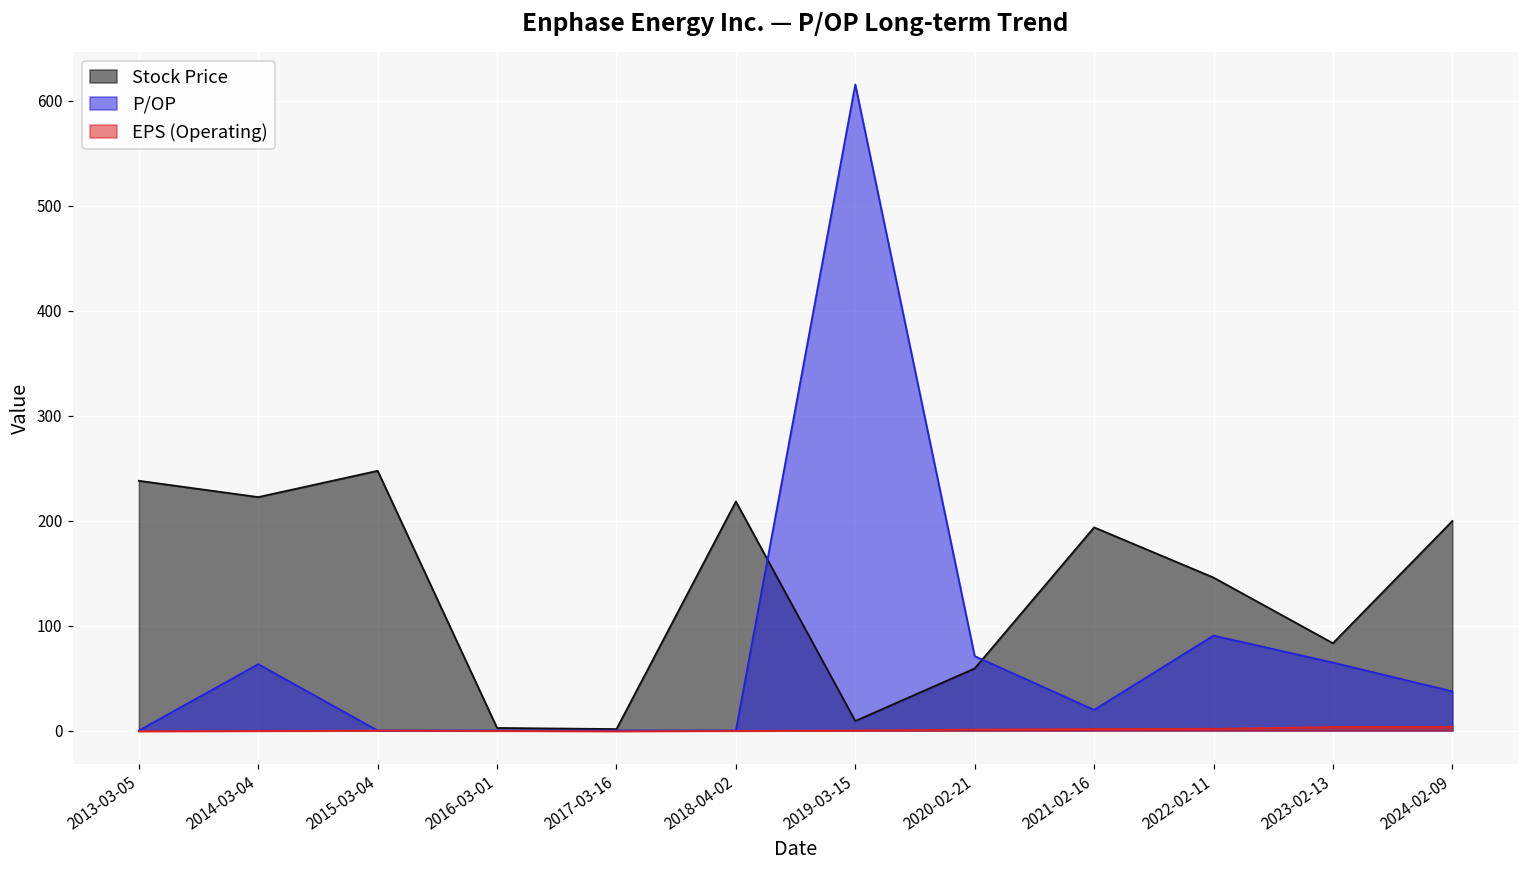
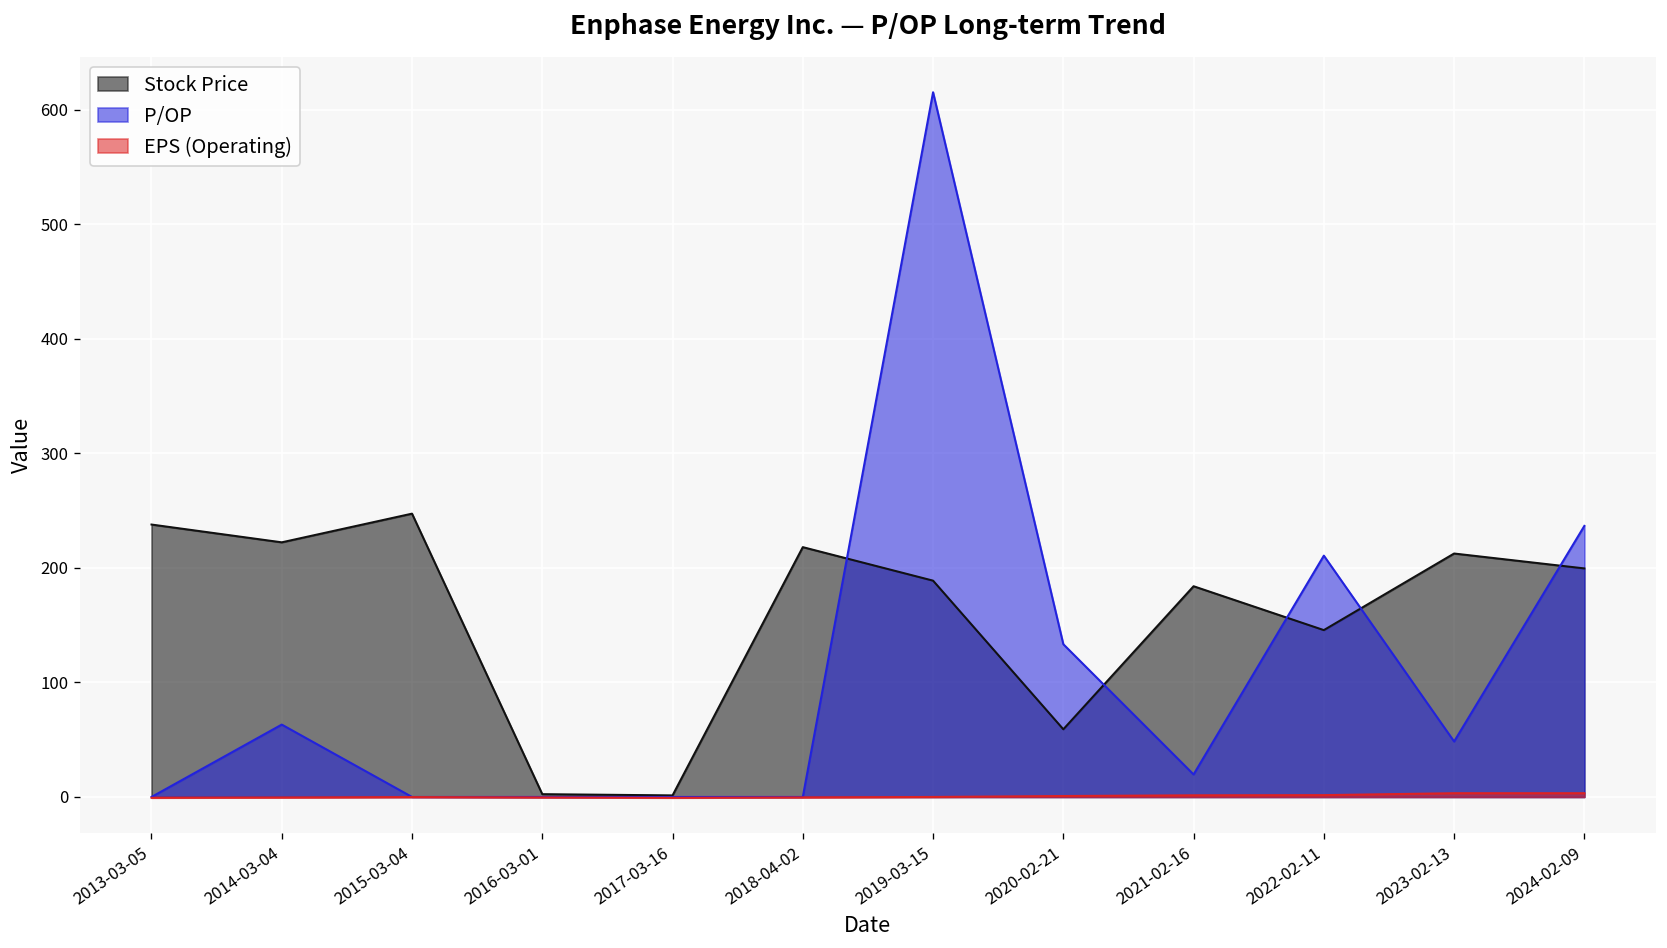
Stock Price, 2019-03-15: 10 -> 190
P/OP, 2020-02-21: 70 -> 130
Stock Price, 2021-02-16: 190 -> 180
P/OP, 2022-02-11: 90 -> 210
Stock Price, 2023-02-13: 80 -> 210
P/OP, 2023-02-13: 60 -> 50
P/OP, 2024-02-09: 40 -> 240
